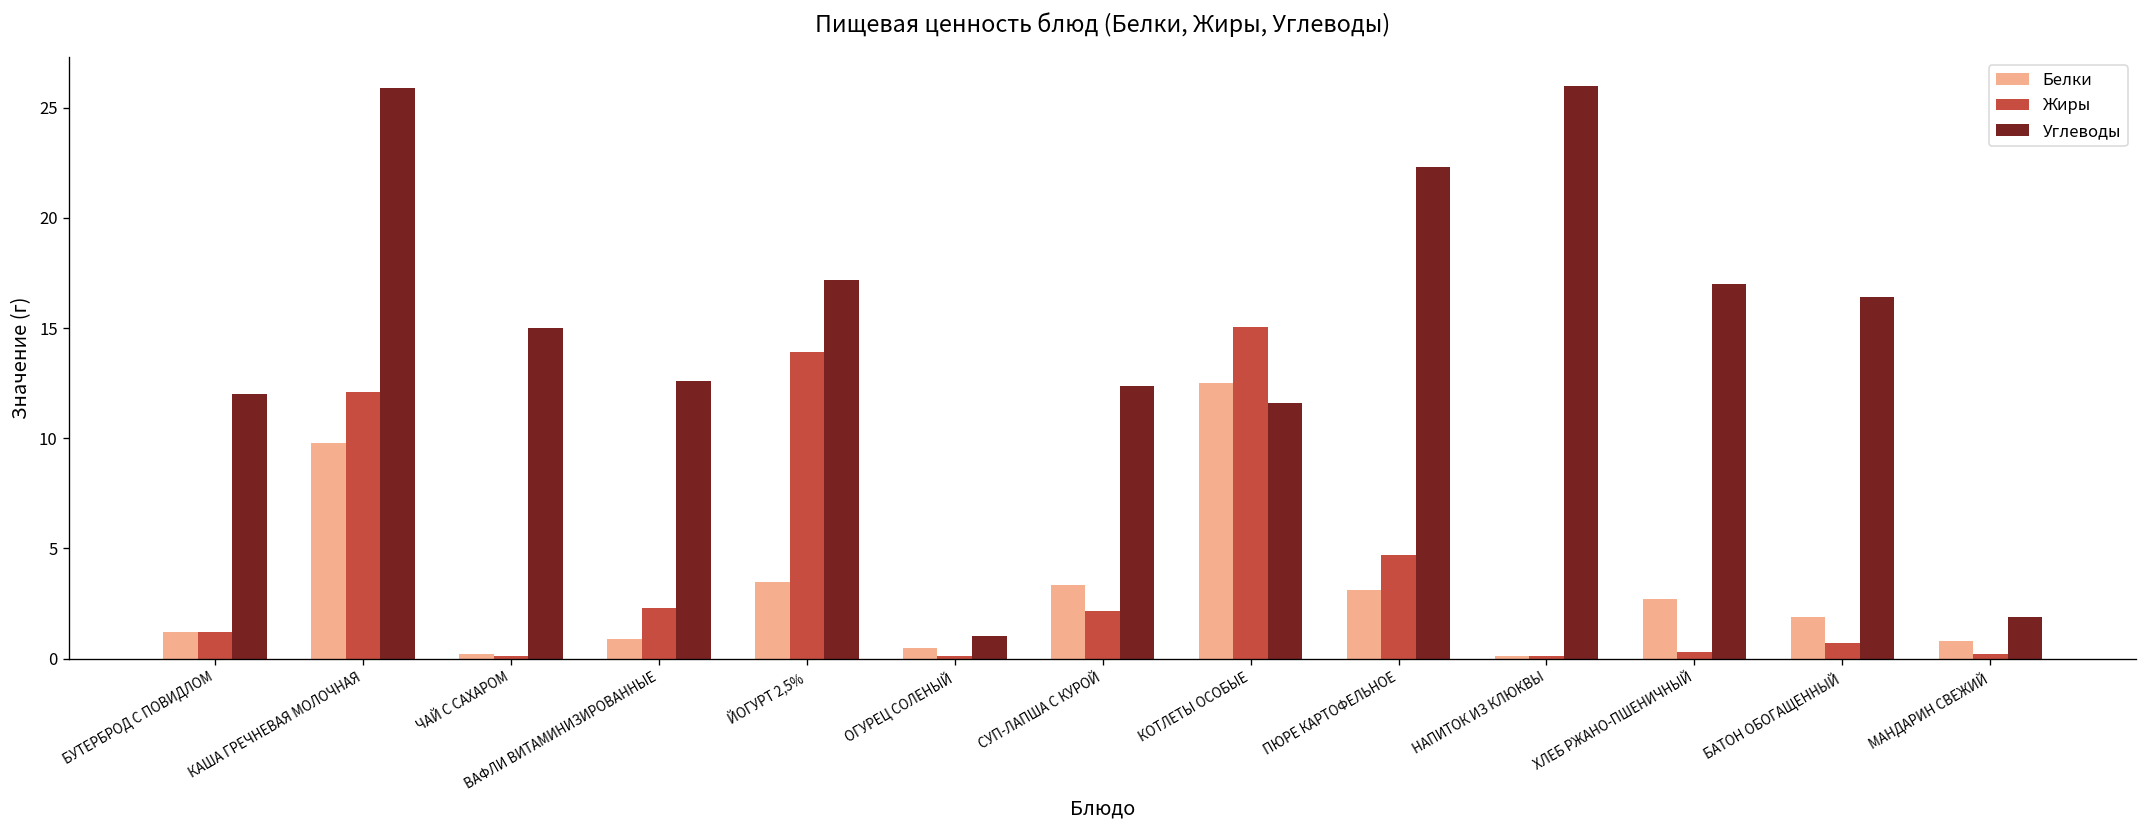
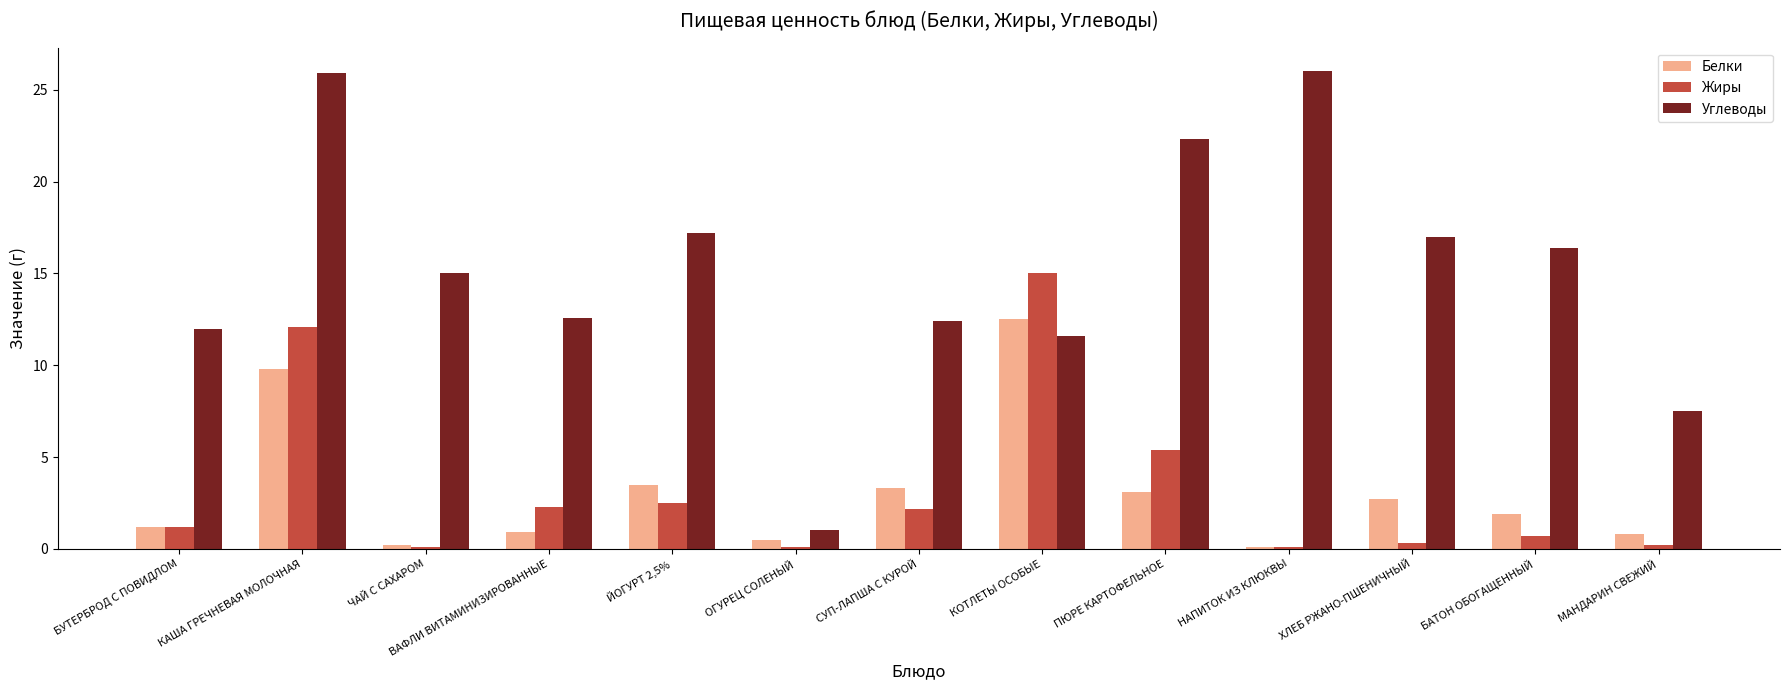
Жиры, ЙОГУРТ 2,5%: 13.9 -> 2.5
Жиры, ПЮРЕ КАРТОФЕЛЬНОЕ: 4.7 -> 5.4
Углеводы, МАНДАРИН СВЕЖИЙ: 1.9 -> 7.5
